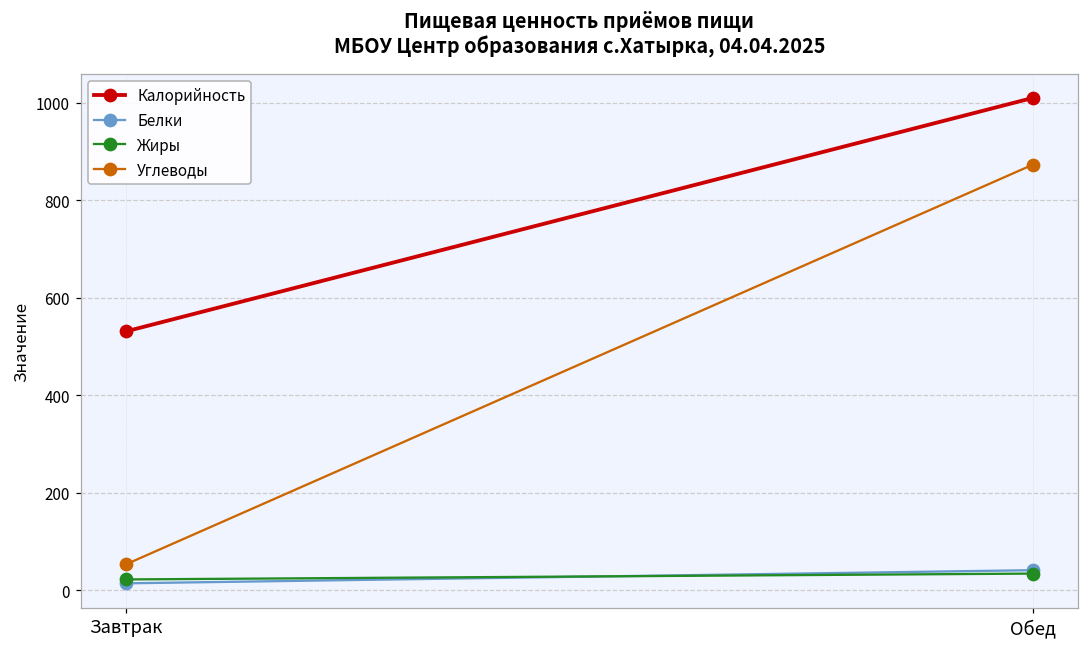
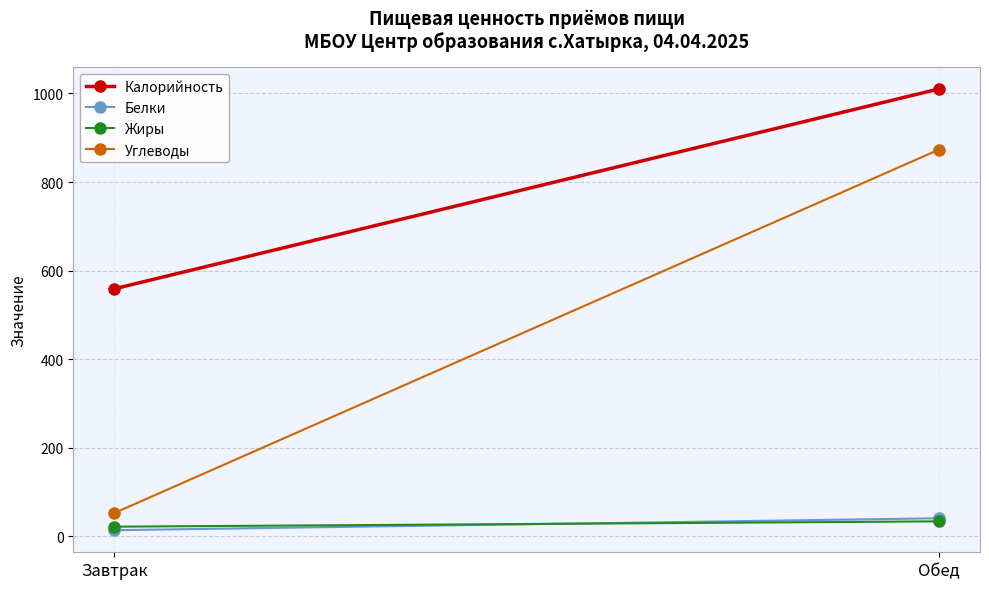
Калорийность, Завтрак: 530 -> 560
